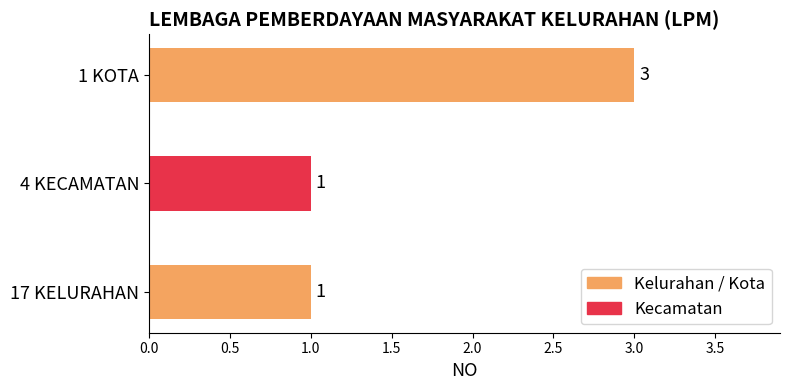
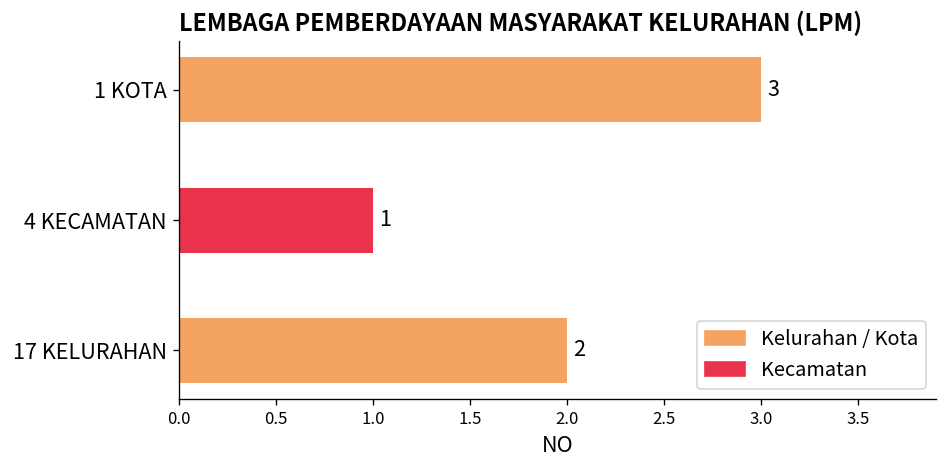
17 KELURAHAN: 1 -> 2
